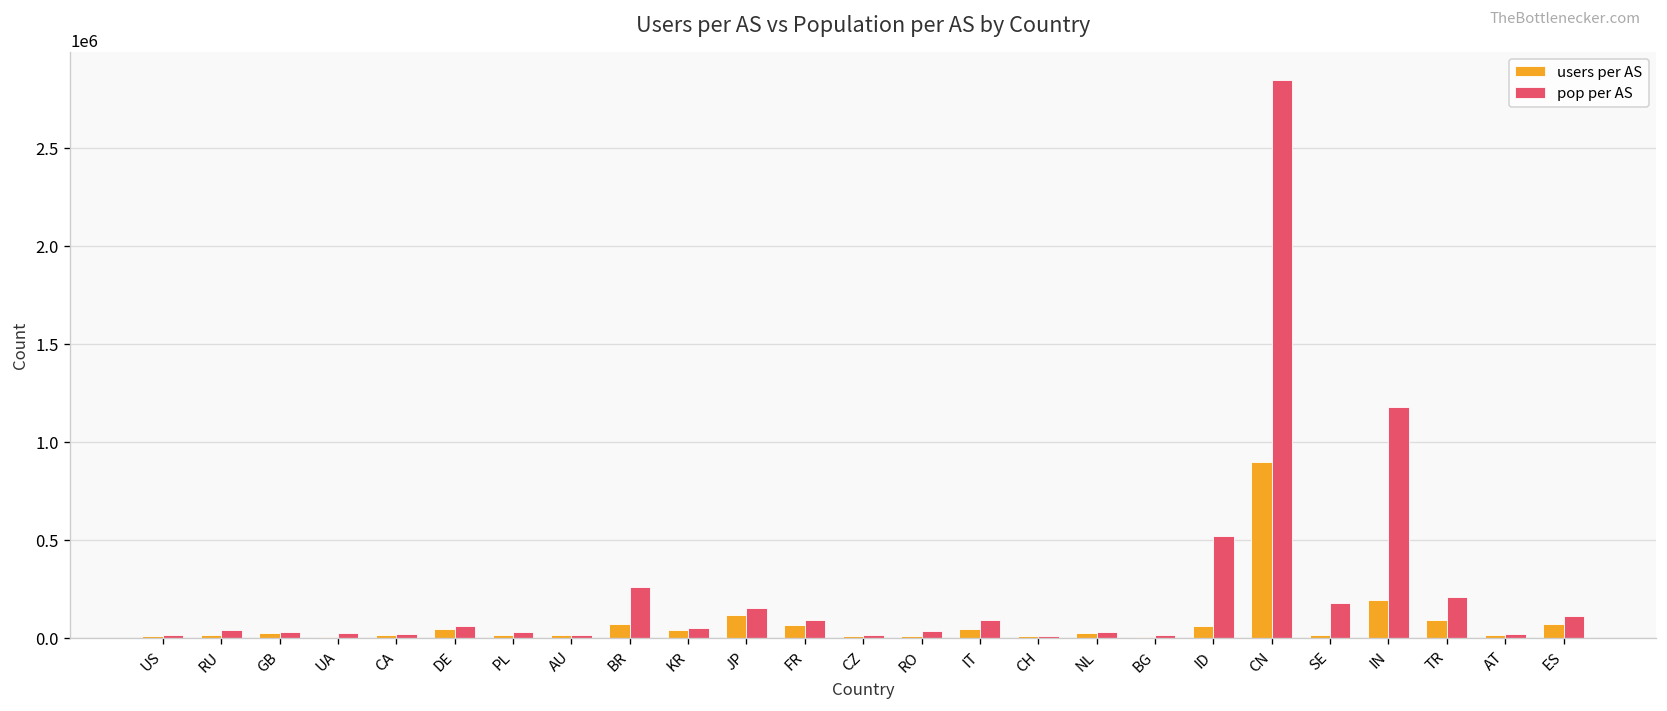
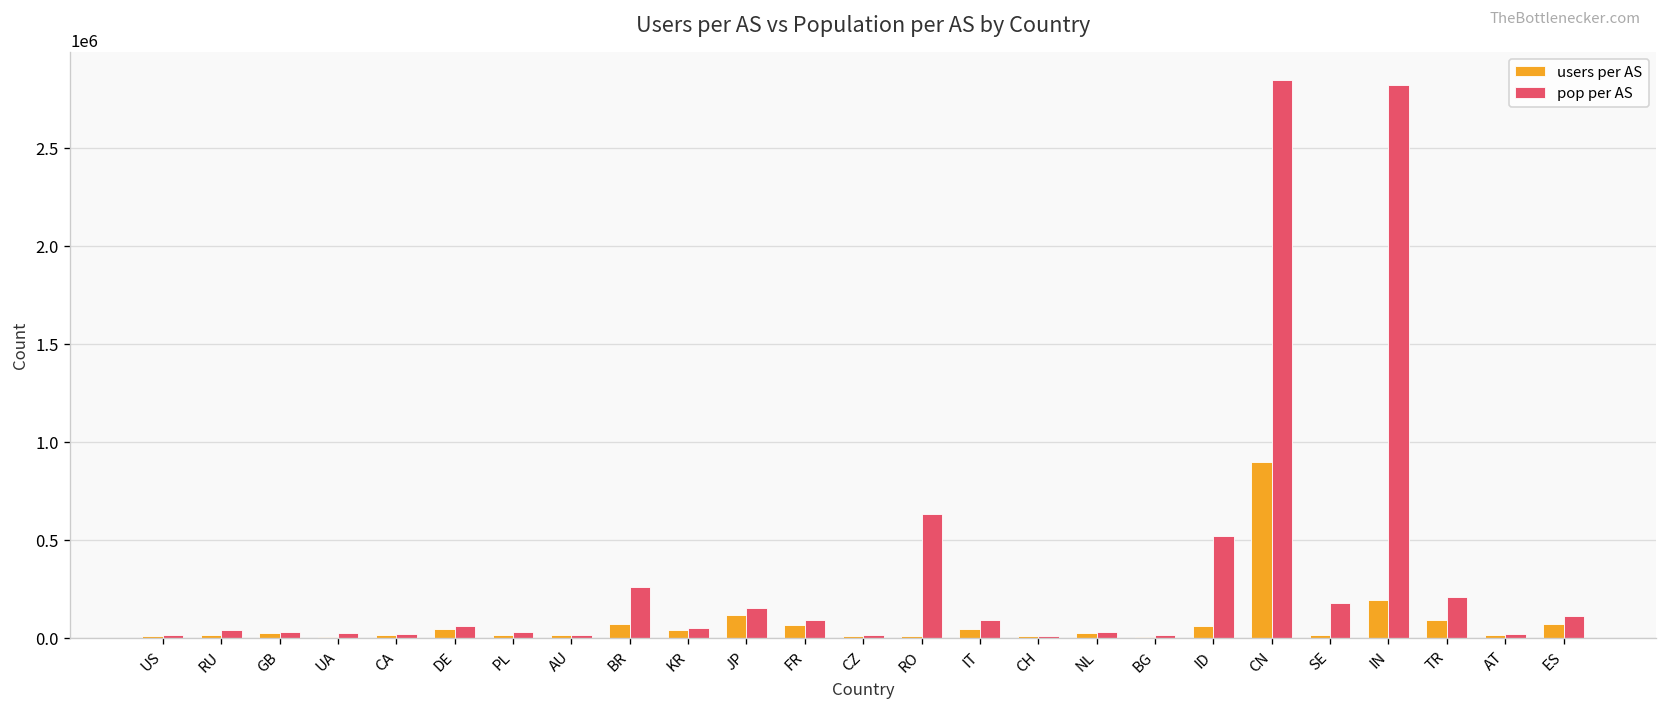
pop per AS, RO: 40000 -> 630000
pop per AS, IN: 1180000 -> 2820000
